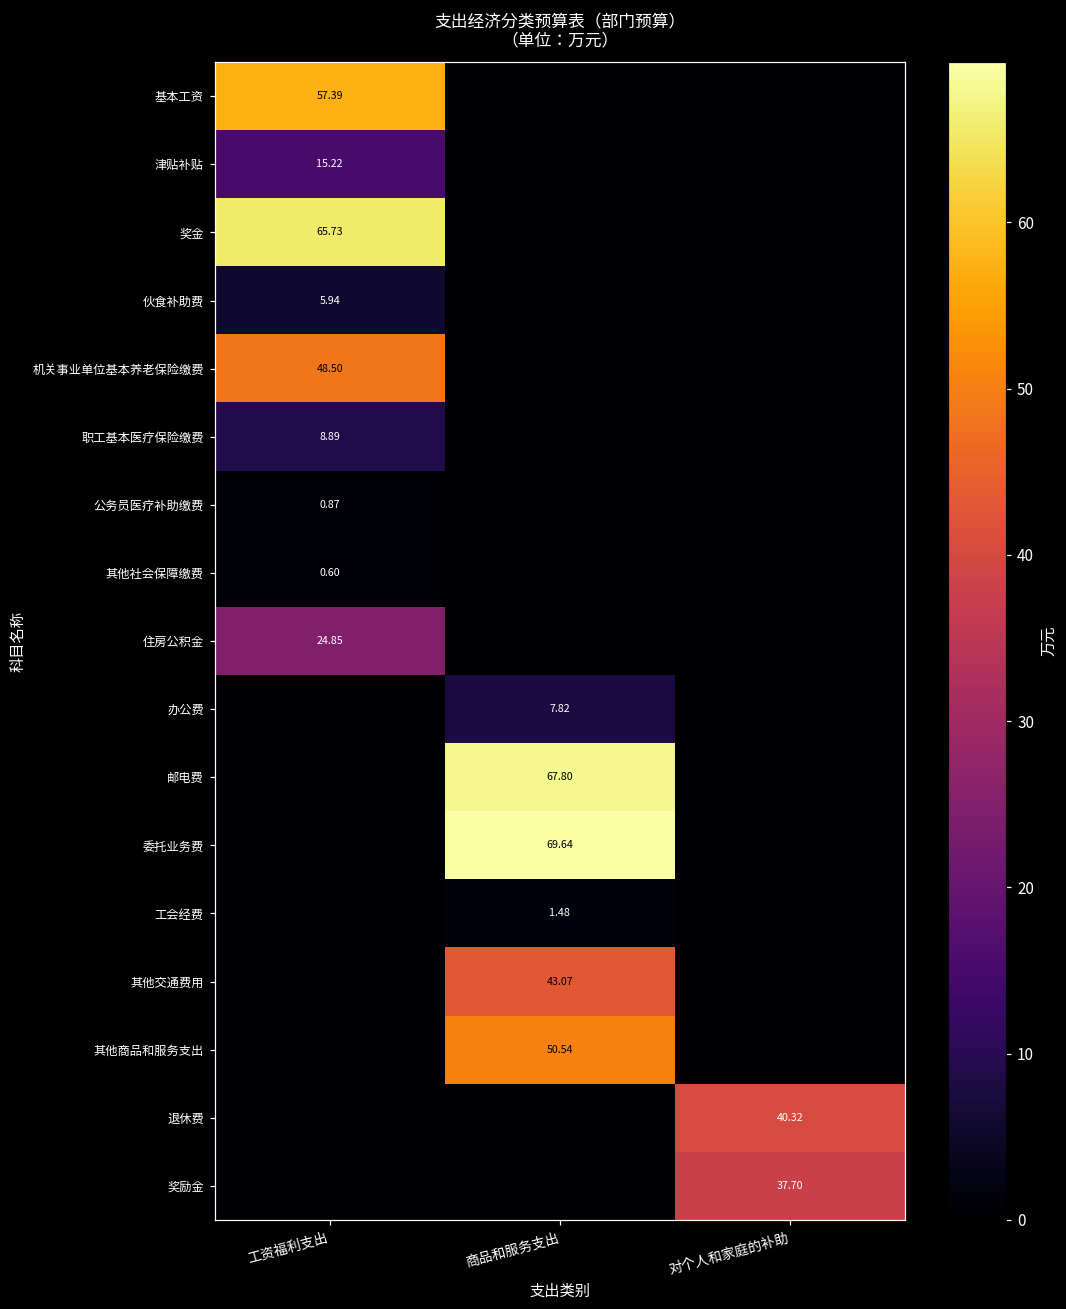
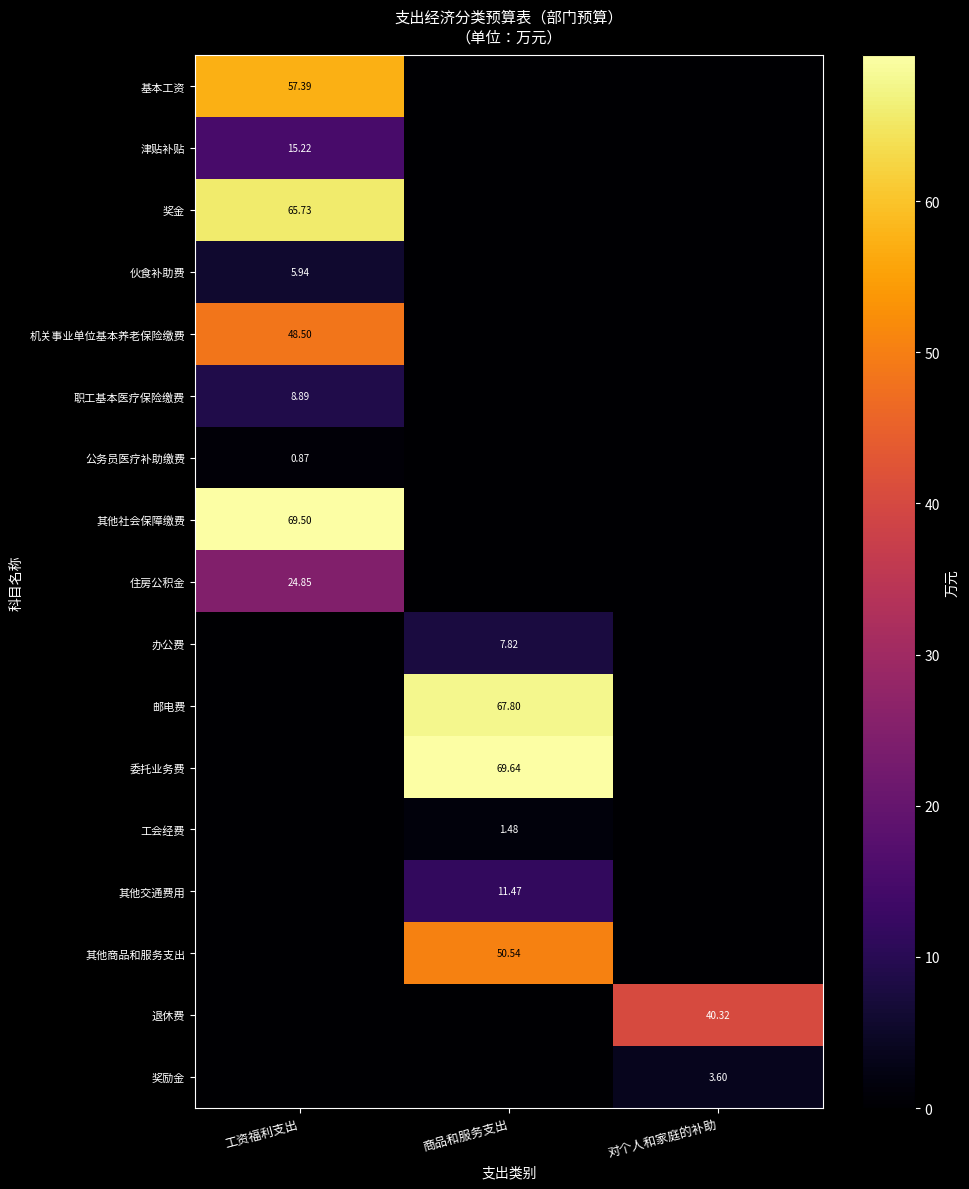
其他社会保障缴费, 工资福利支出: 0.60 -> 69.50
其他交通费用, 商品和服务支出: 43.07 -> 11.47
奖励金, 对个人和家庭的补助: 37.70 -> 3.60
